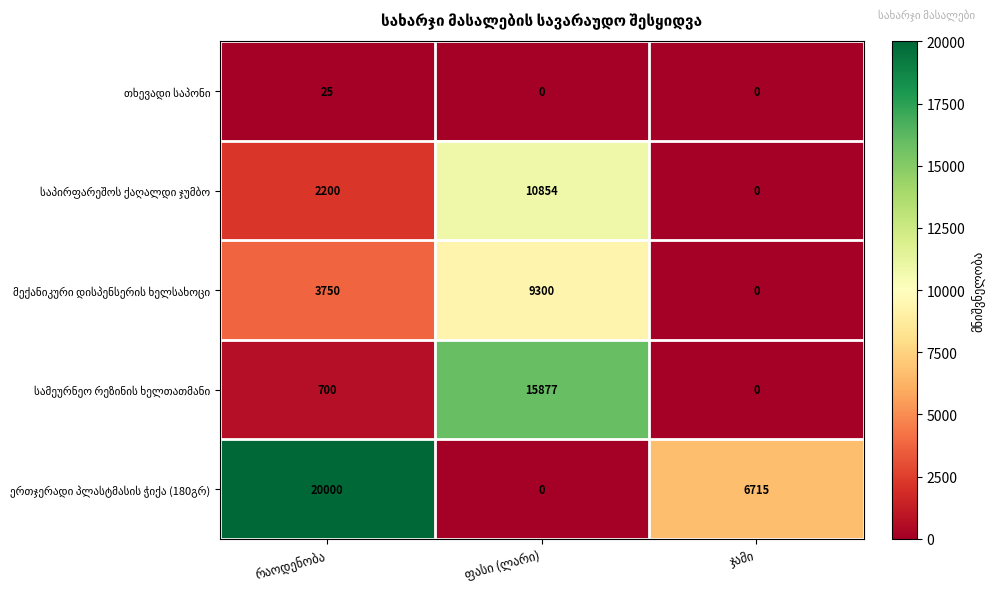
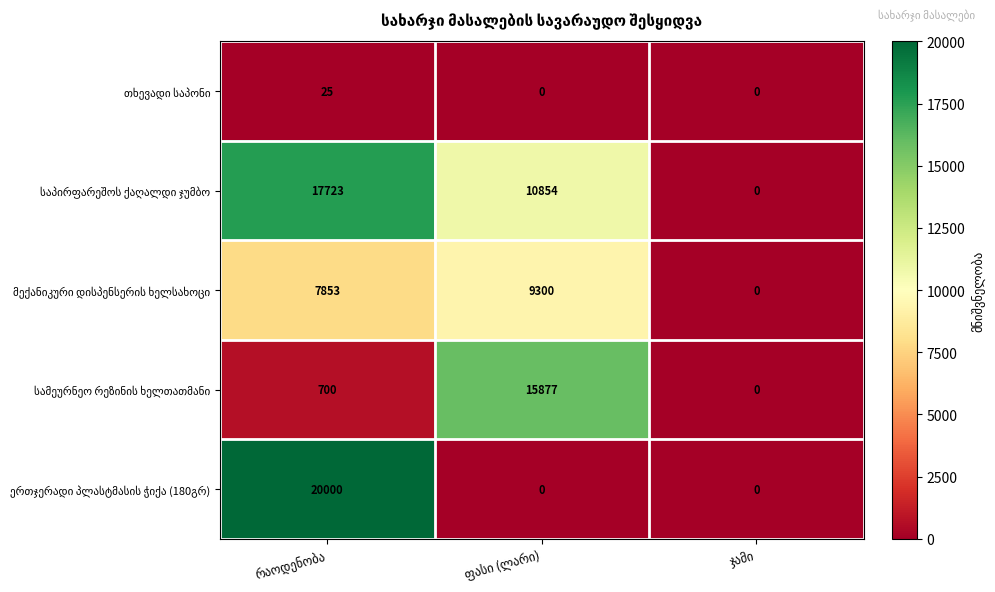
საპირფარეშოს ქაღალდი ჯუმბო, რაოდენობა: 2200 -> 17723
მექანიკური დისპენსერის ხელსახოცი, რაოდენობა: 3750 -> 7853
ერთჯერადი პლასტმასის ჭიქა (180გრ), ჯამი: 6715 -> 0
